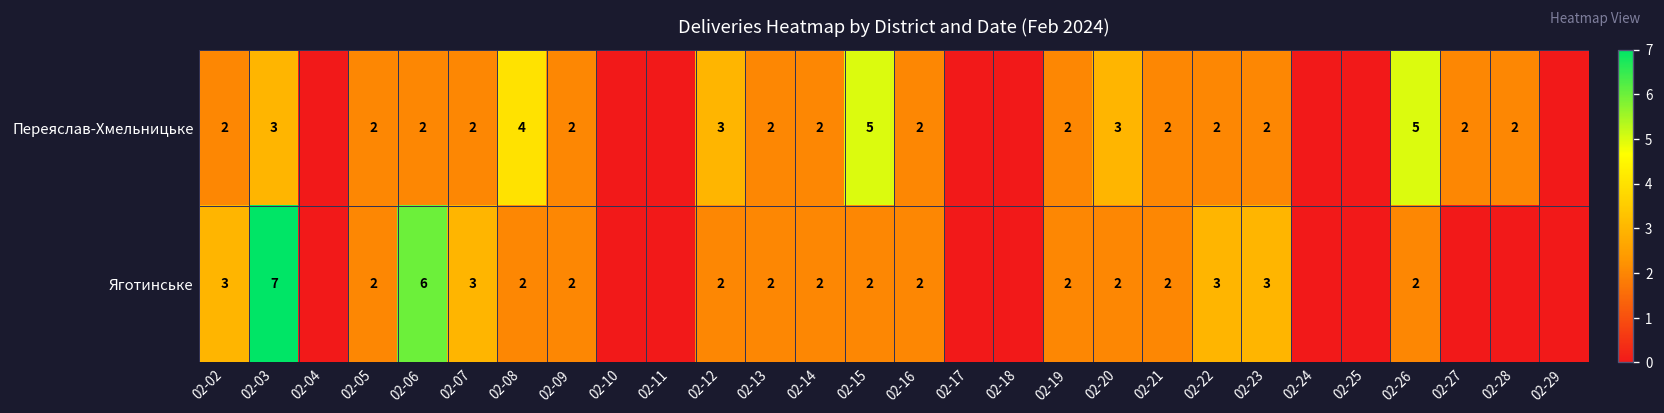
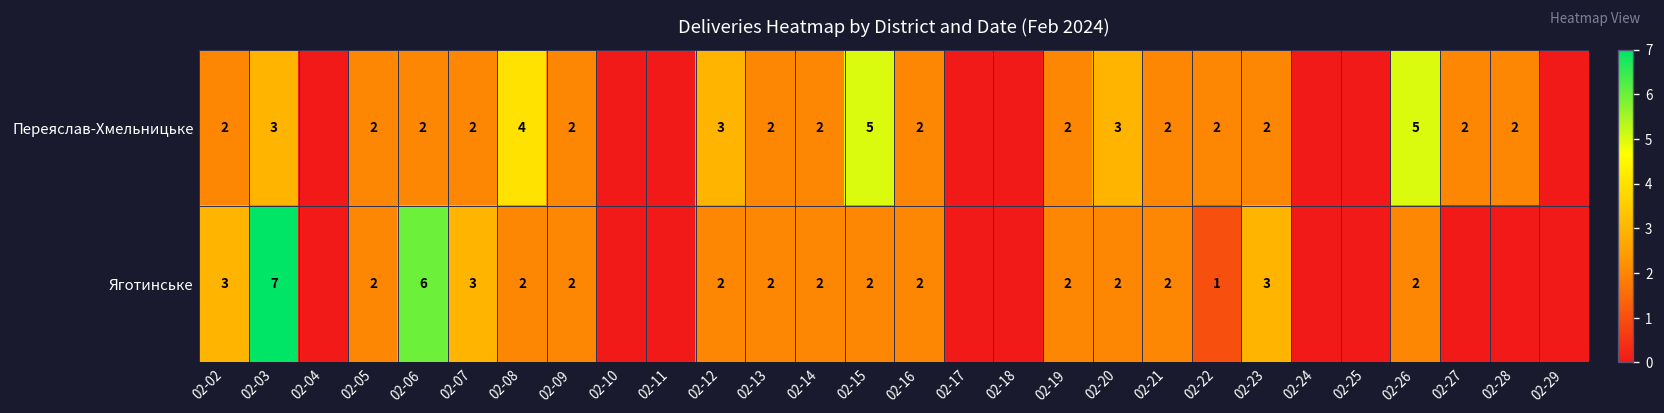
Яготинське, 02-22: 3 -> 1
